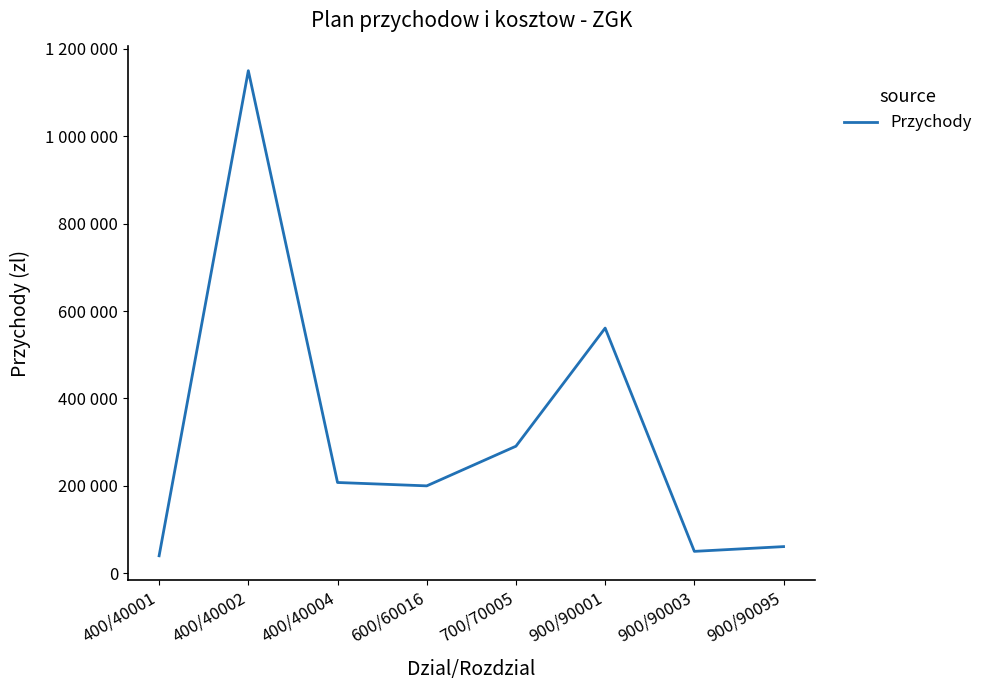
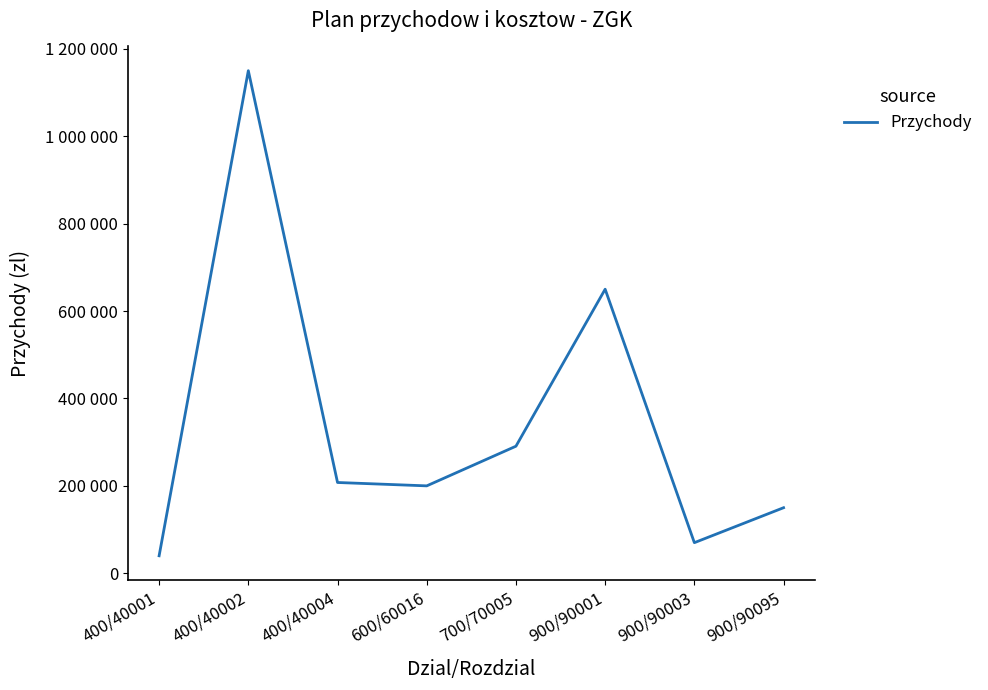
900/90001: 560000 -> 650000
900/90003: 50000 -> 70000
900/90095: 60000 -> 150000
